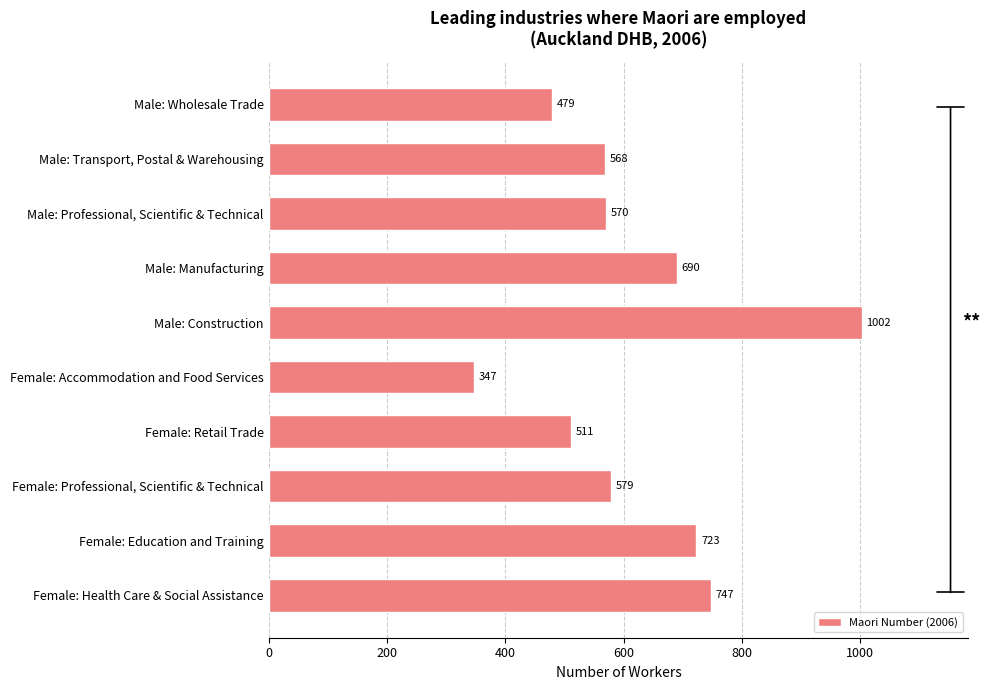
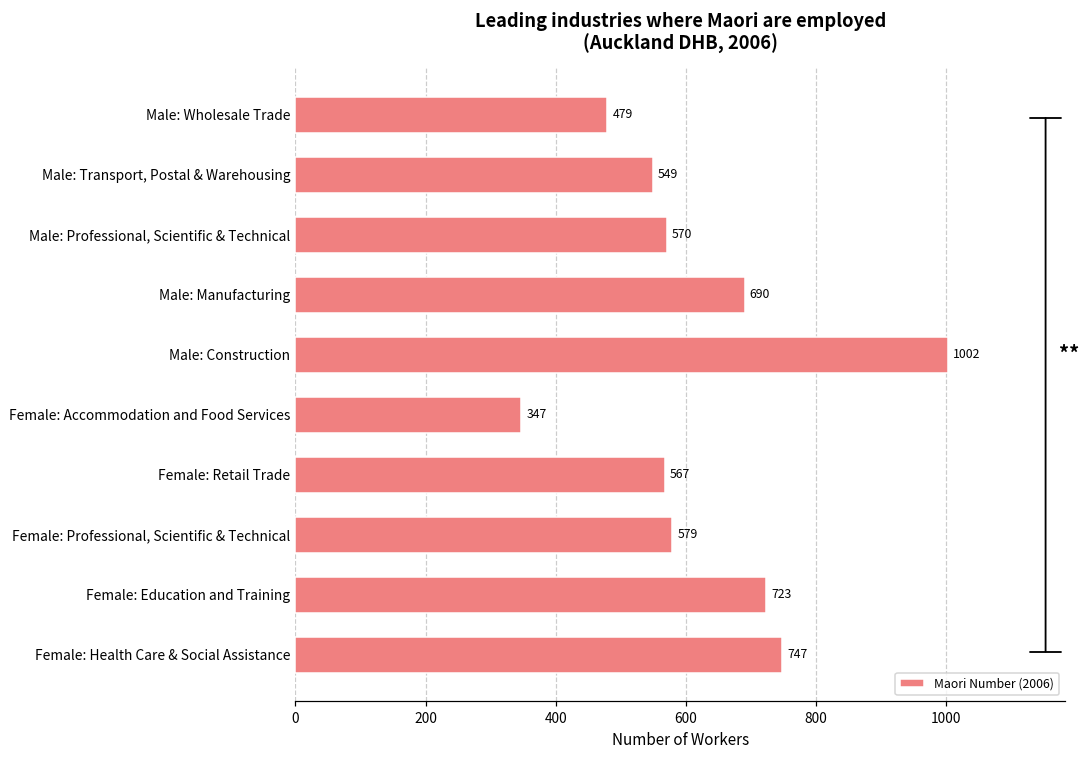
Male: Transport, Postal & Warehousing: 568 -> 549
Female: Retail Trade: 511 -> 567
